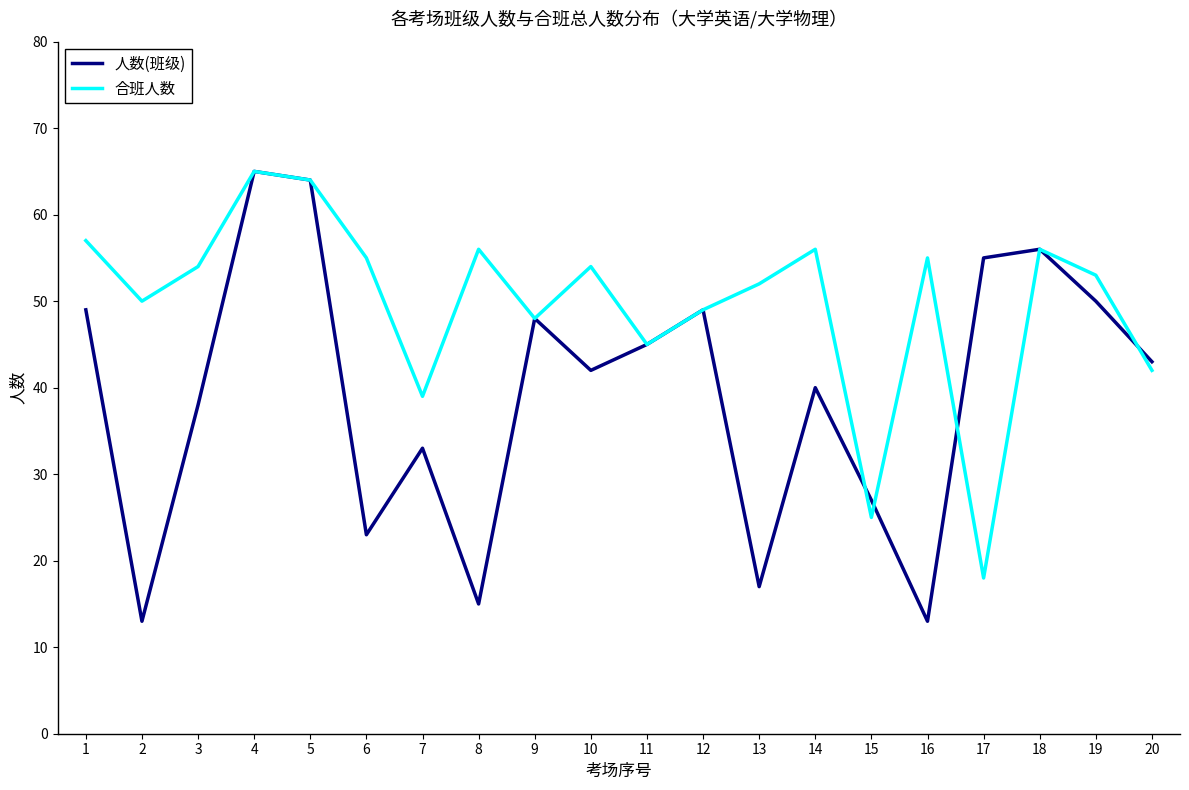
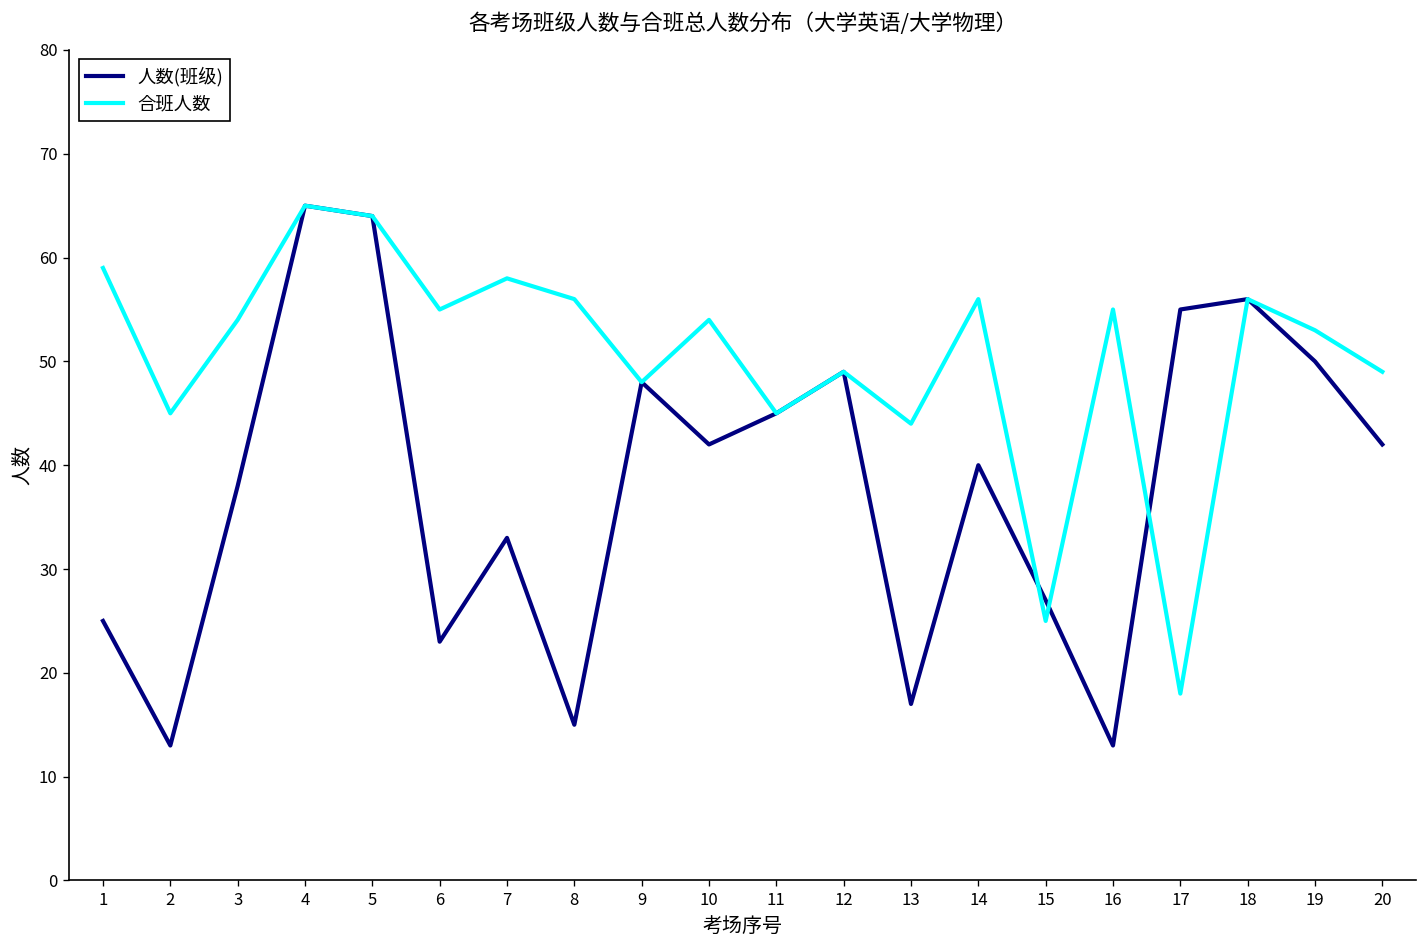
人数(班级), 1: 49 -> 25
合班人数, 1: 57 -> 59
合班人数, 2: 50 -> 45
合班人数, 7: 39 -> 58
合班人数, 13: 52 -> 44
人数(班级), 20: 43 -> 42
合班人数, 20: 42 -> 49
